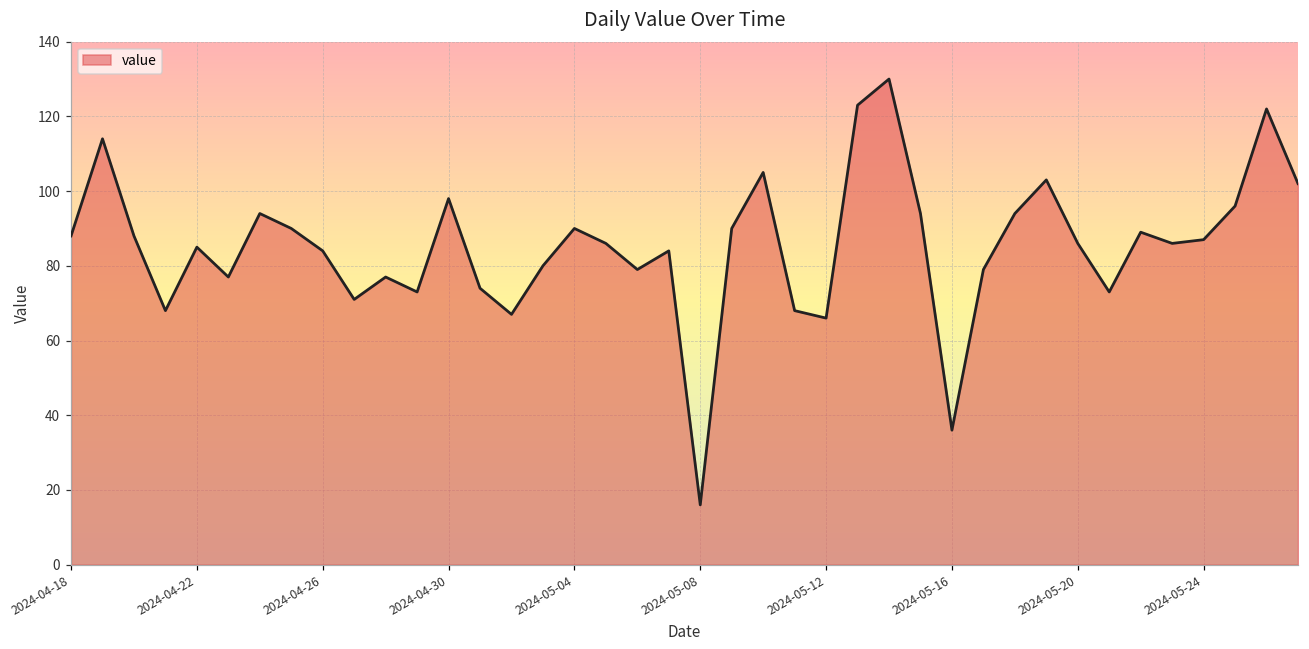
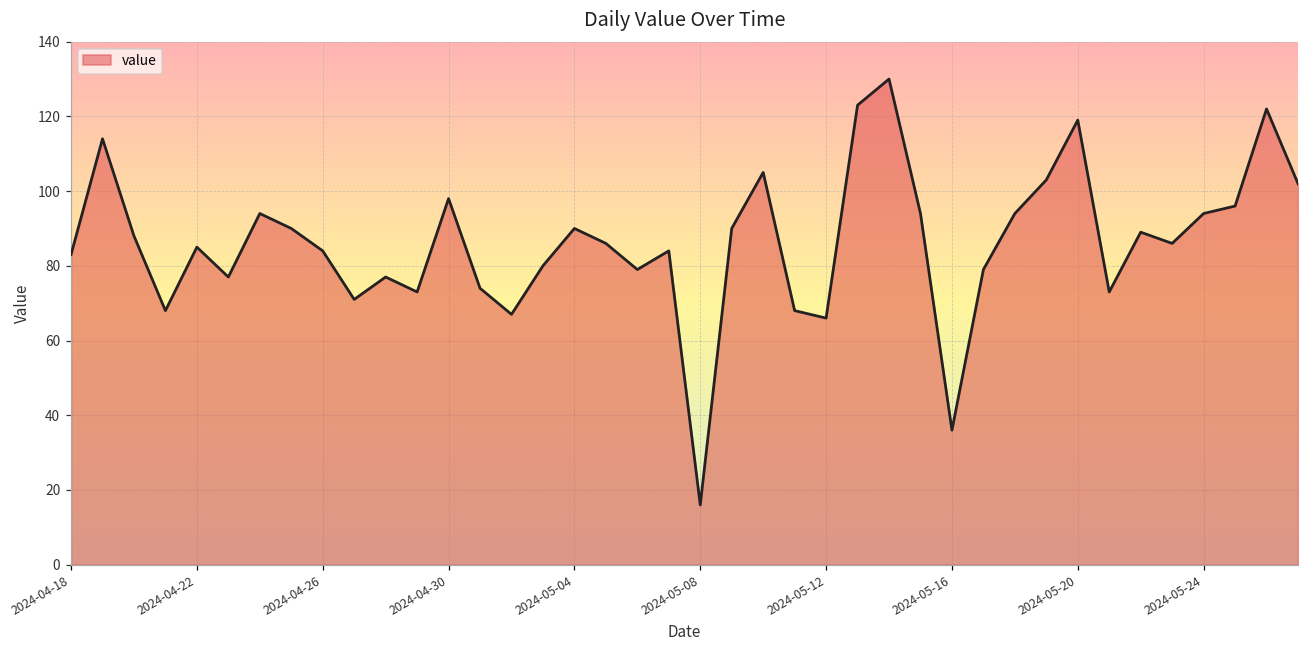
2024-04-18: 88 -> 83
2024-05-20: 86 -> 119
2024-05-24: 87 -> 94
